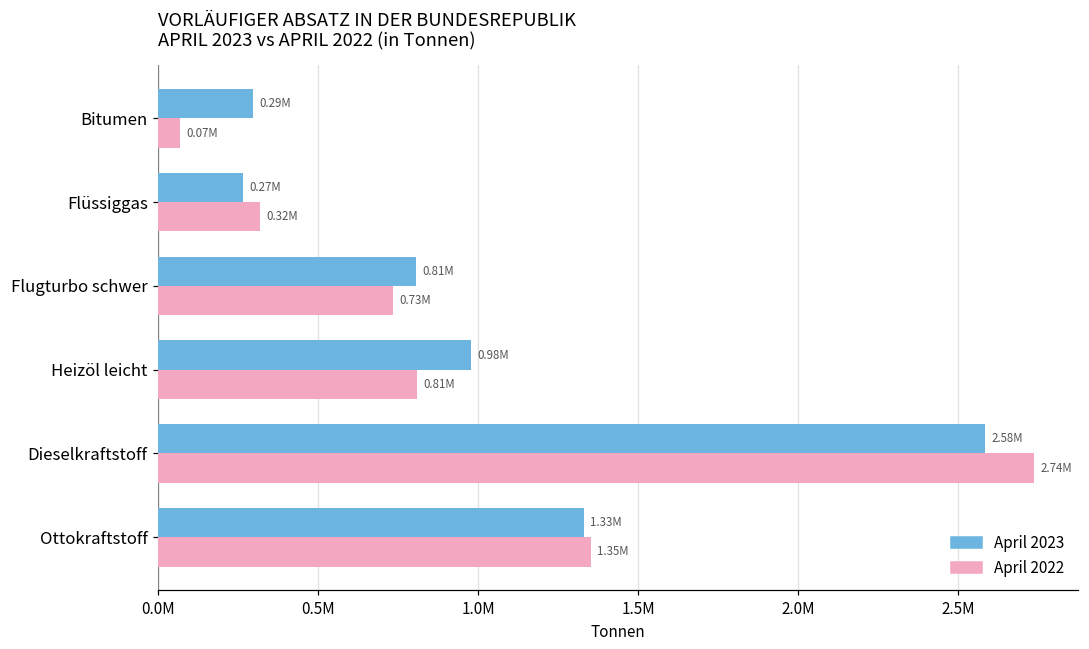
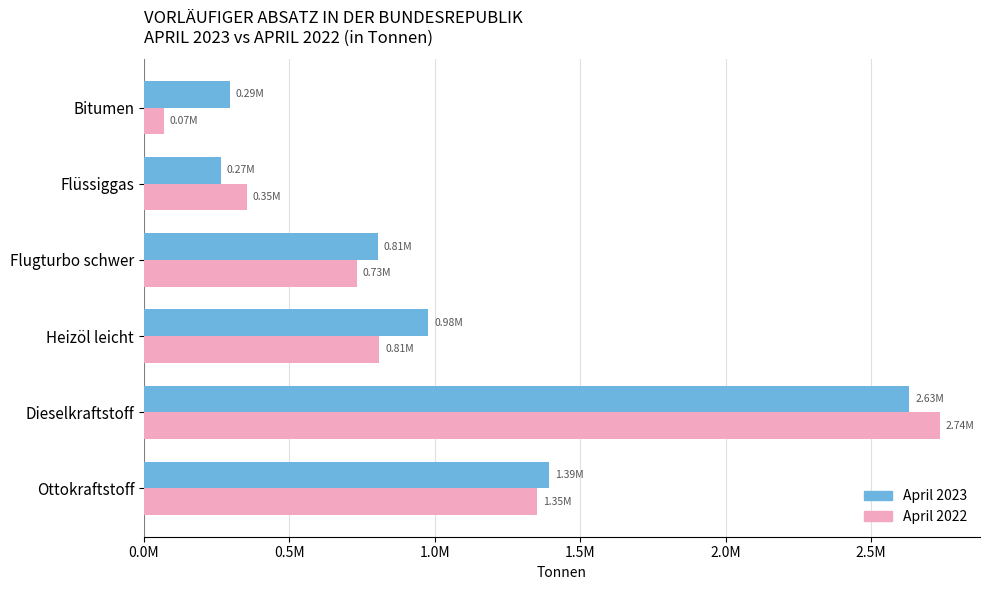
April 2022, Flüssiggas: 0.32M -> 0.35M
April 2023, Dieselkraftstoff: 2.58M -> 2.63M
April 2023, Ottokraftstoff: 1.33M -> 1.39M
